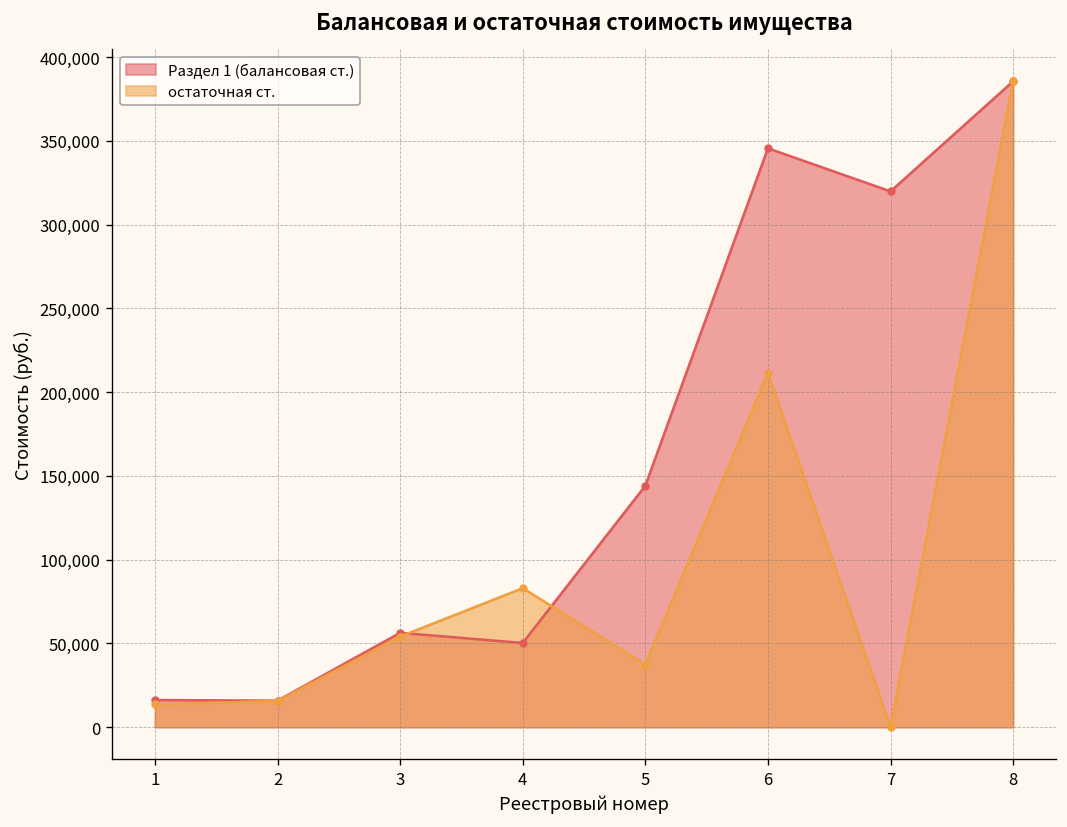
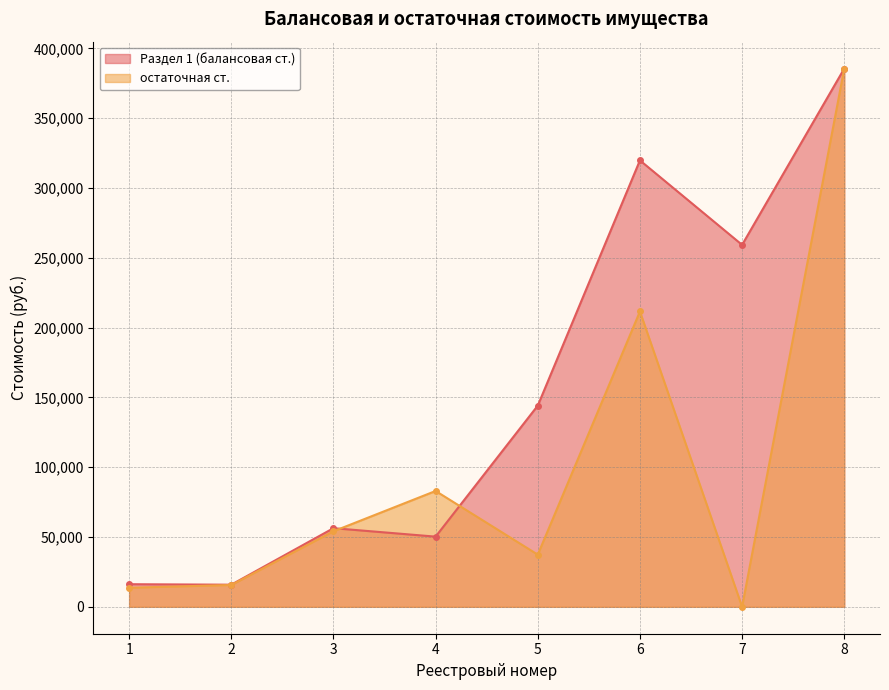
Раздел 1 (балансовая ст.), 6: 346,000 -> 320,000
Раздел 1 (балансовая ст.), 7: 320,000 -> 259,000
